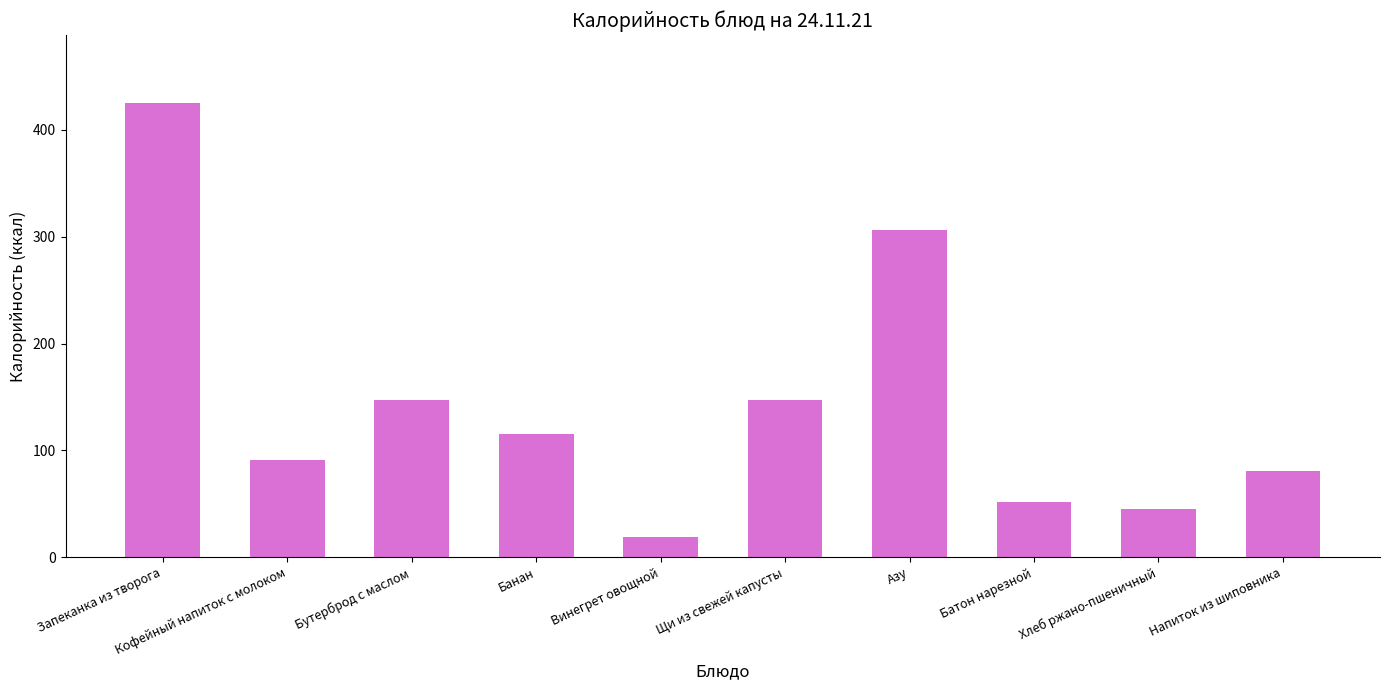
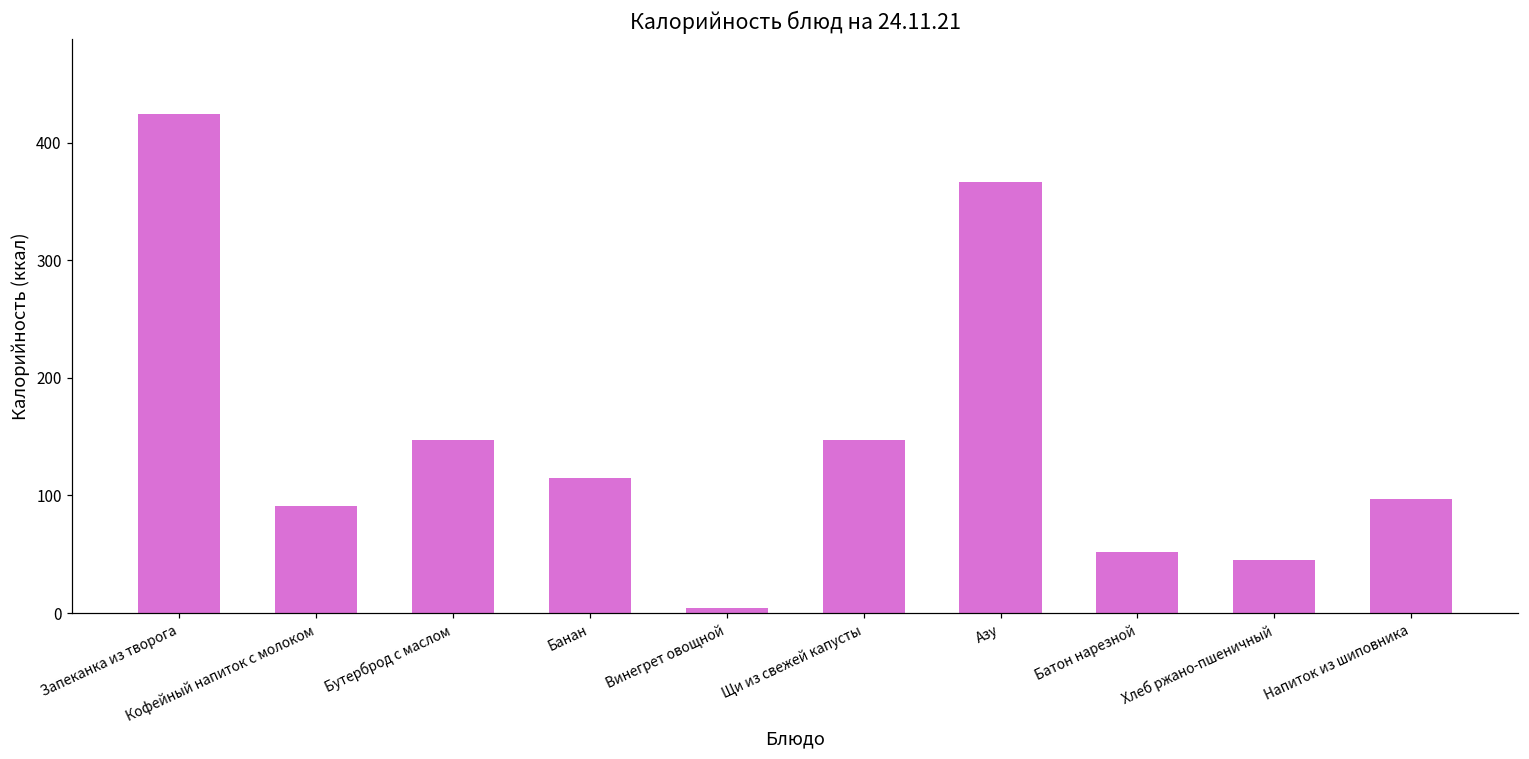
Винегрет овощной: 19 -> 5
Азу: 306 -> 367
Напиток из шиповника: 81 -> 97
